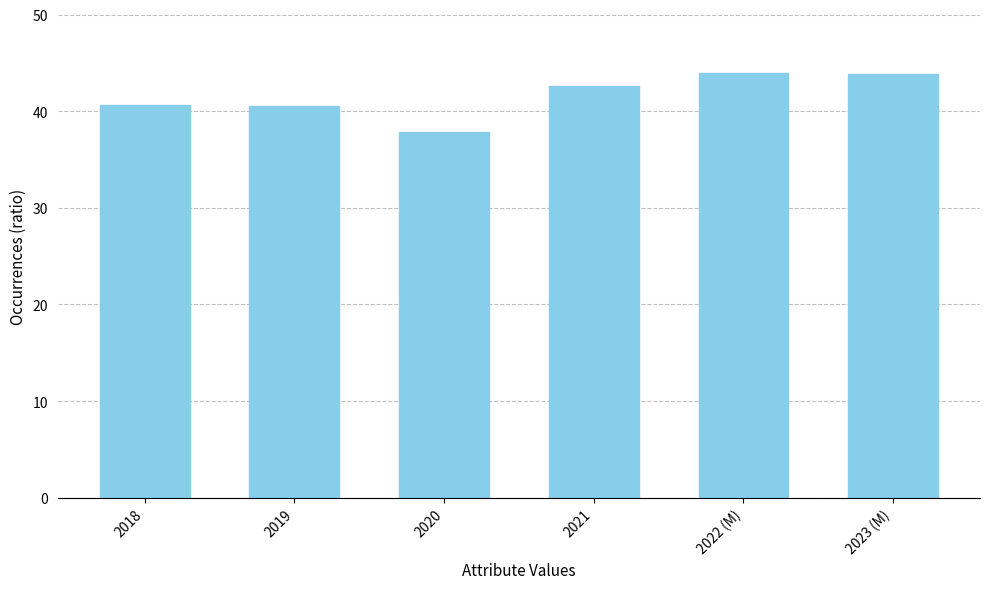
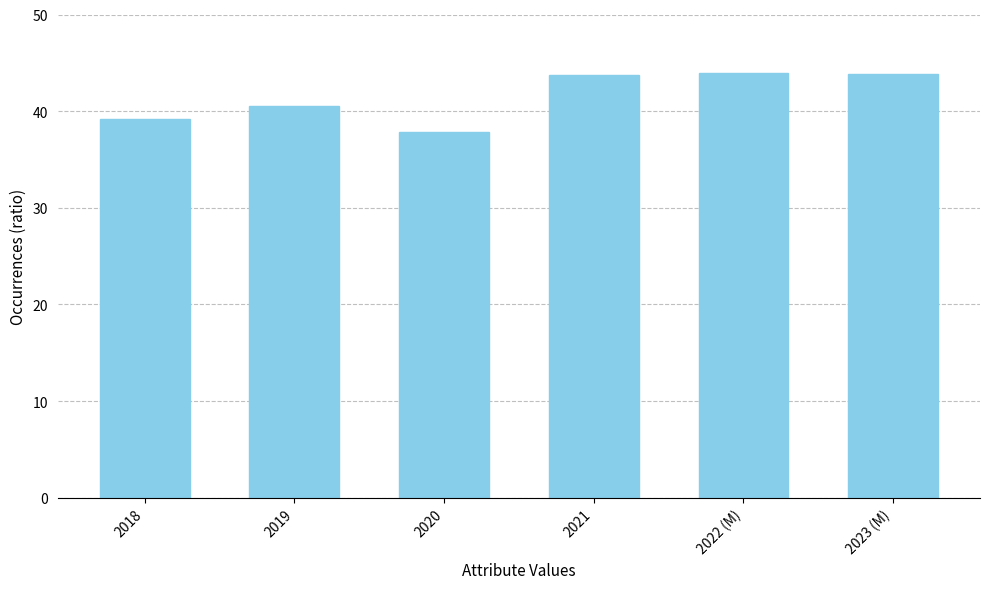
2018: 41 -> 39
2021: 43 -> 44
